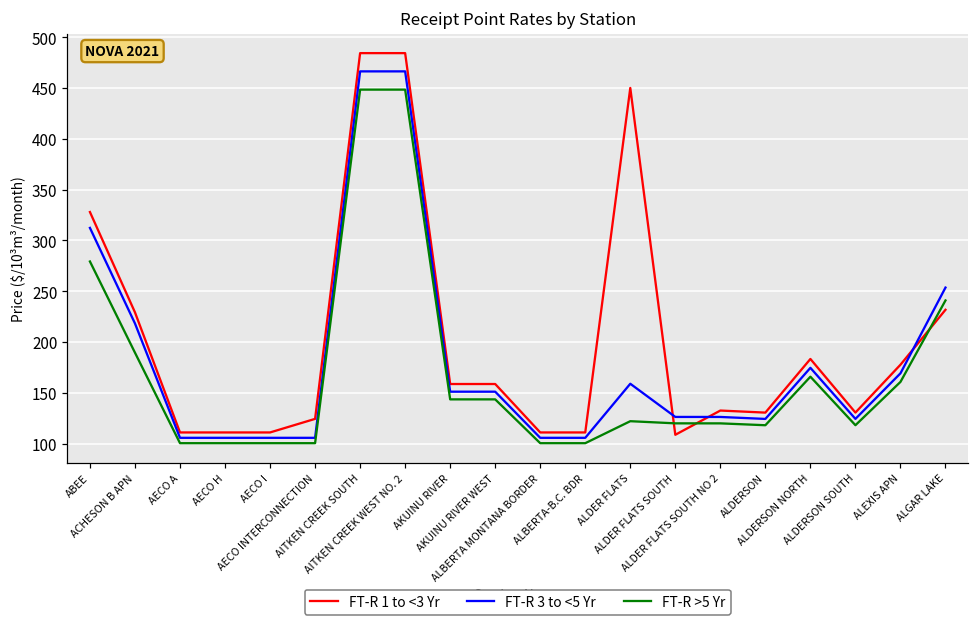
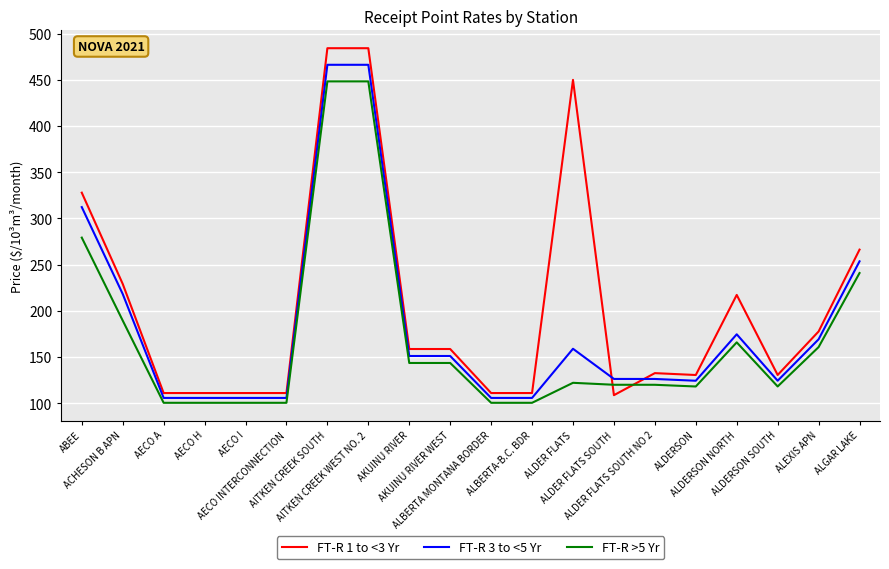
FT-R 1 to <3 Yr, AECO INTERCONNECTION: 120 -> 110
FT-R 1 to <3 Yr, ALDERSON NORTH: 180 -> 220
FT-R 1 to <3 Yr, ALGAR LAKE: 230 -> 270
